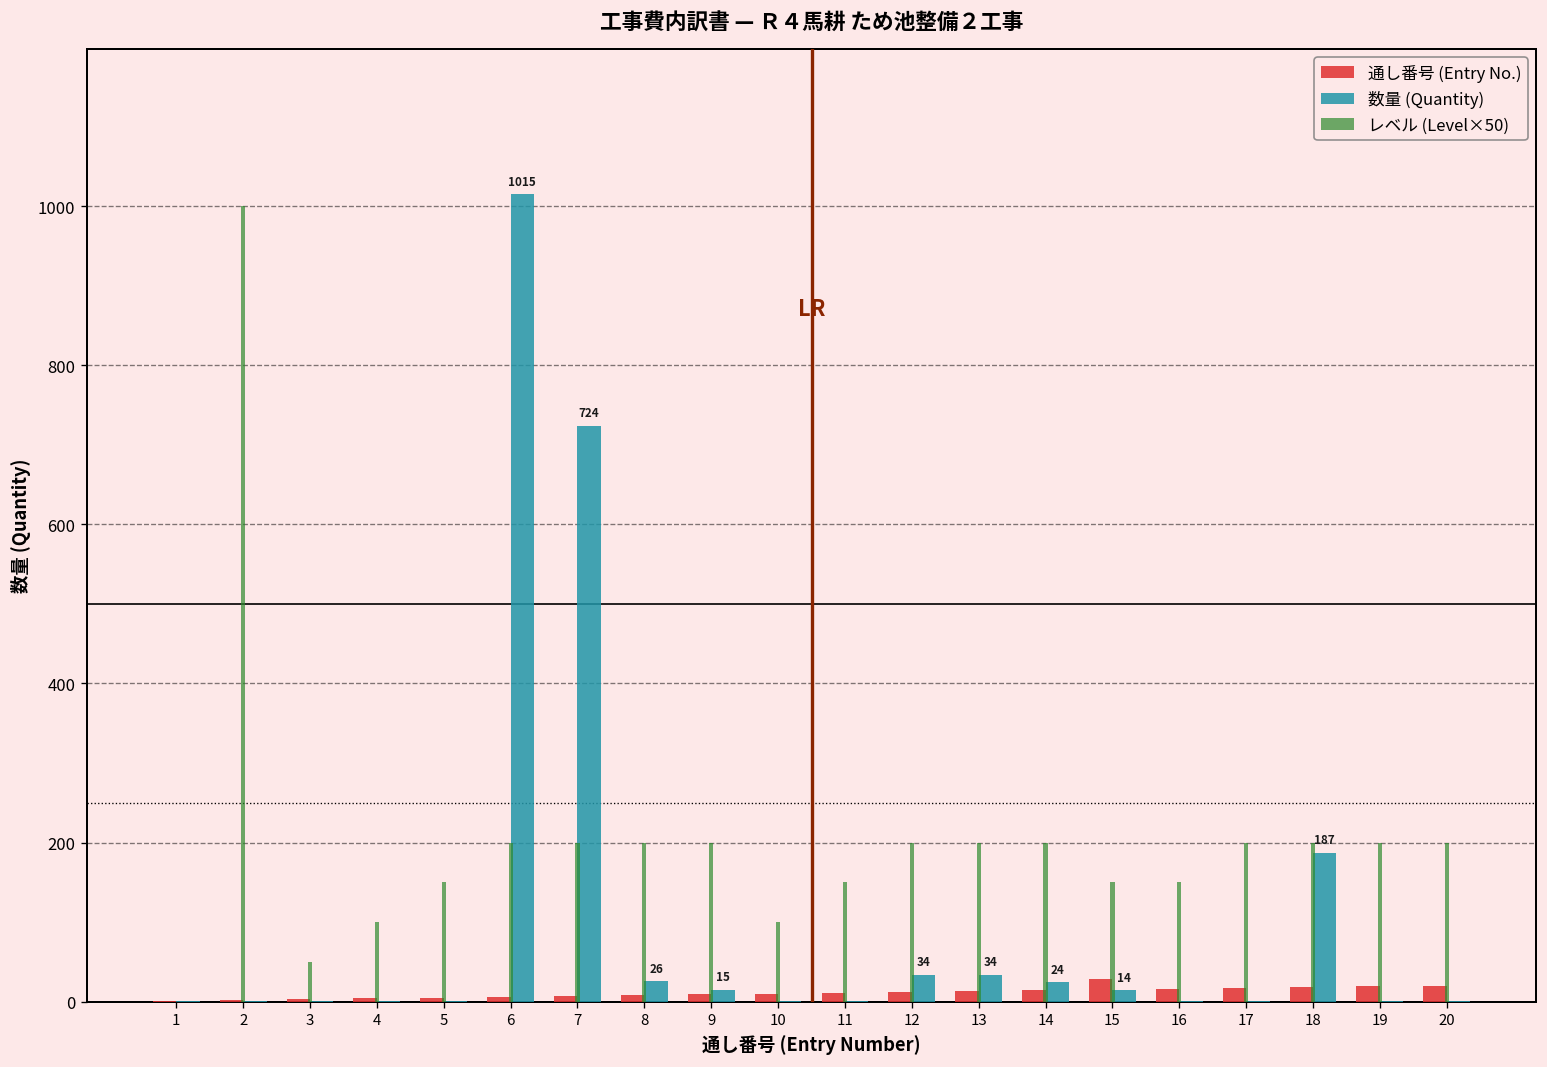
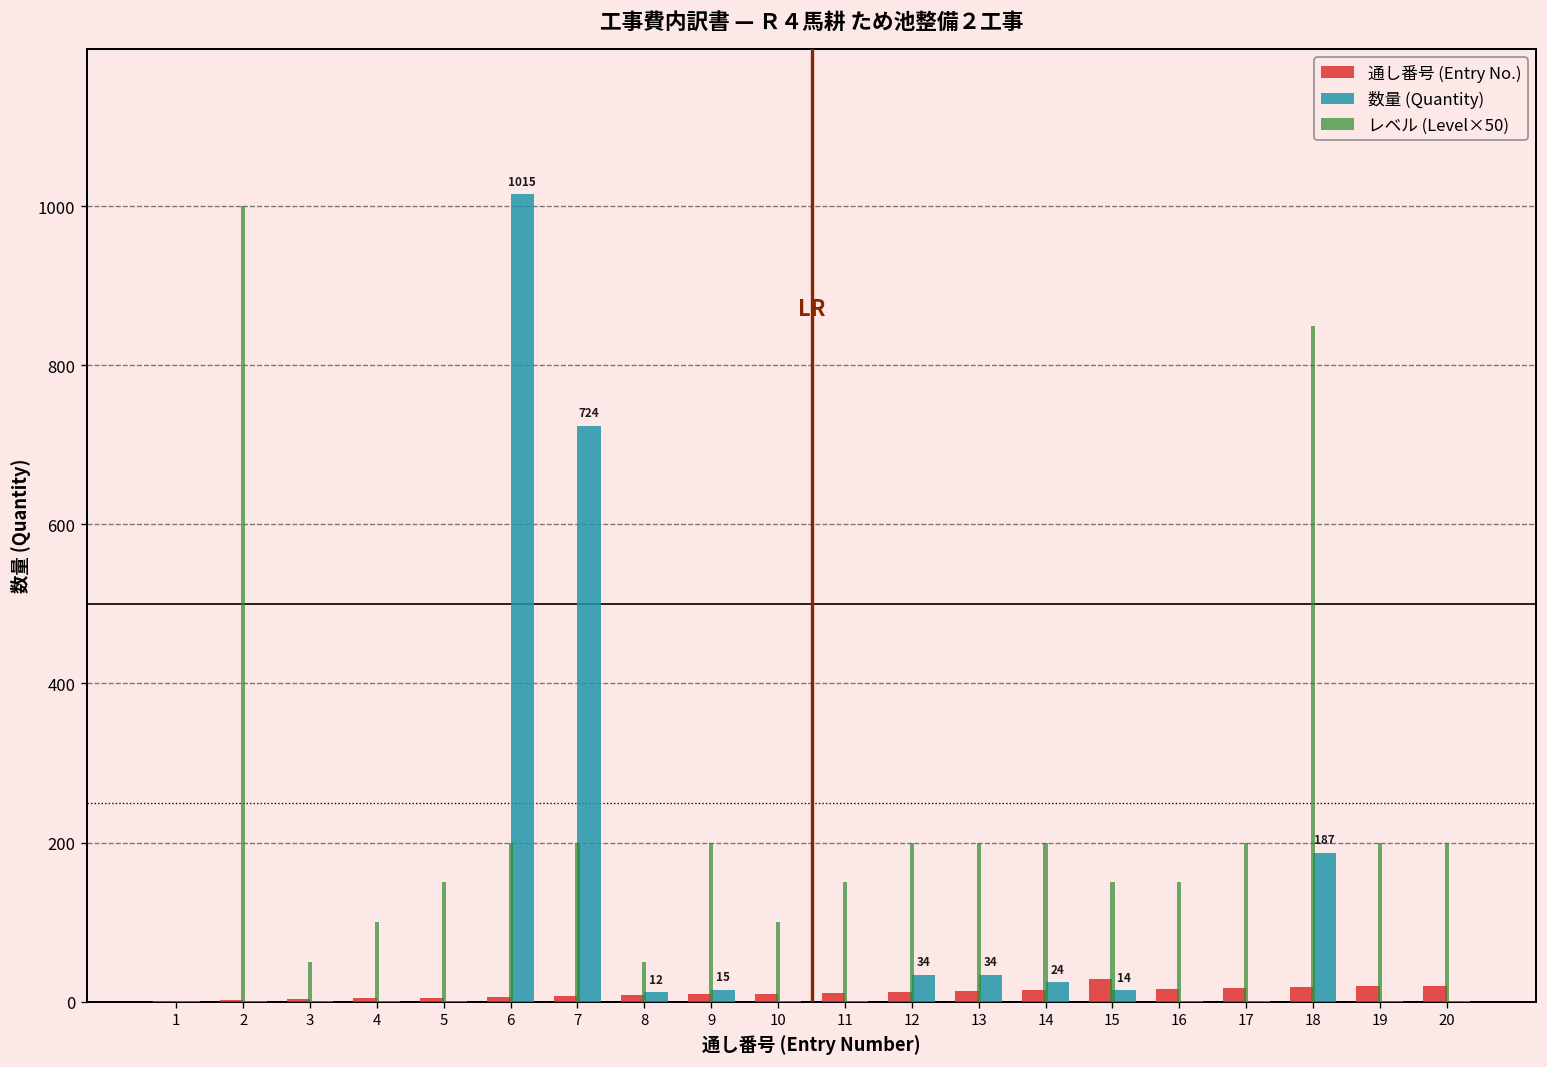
レベル (Level×50), 8: 200 -> 50
数量 (Quantity), 8: 26 -> 12
レベル (Level×50), 18: 200 -> 850
